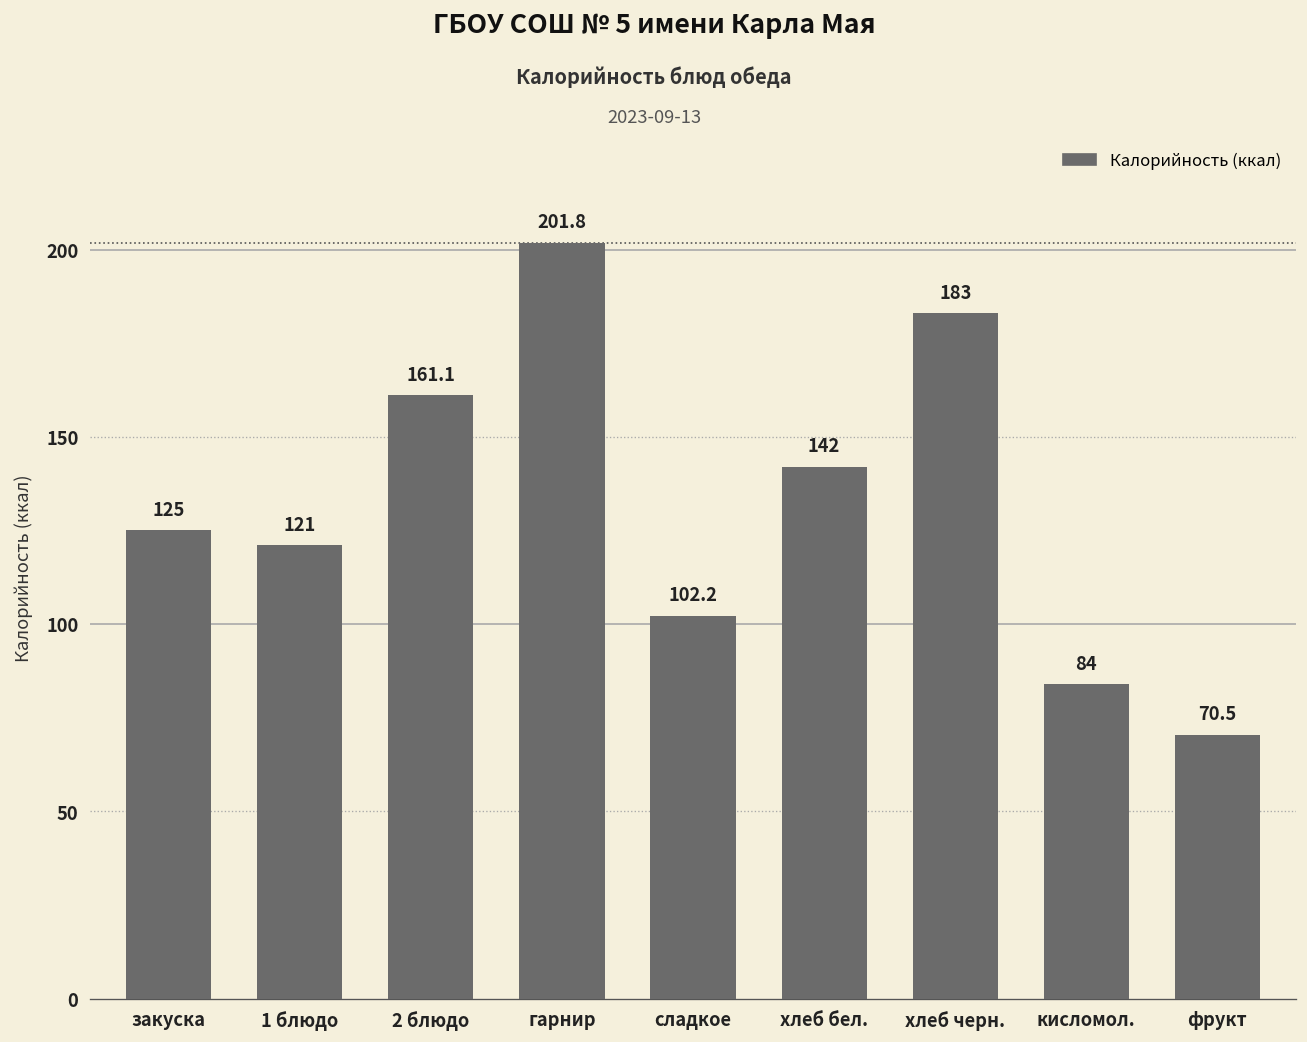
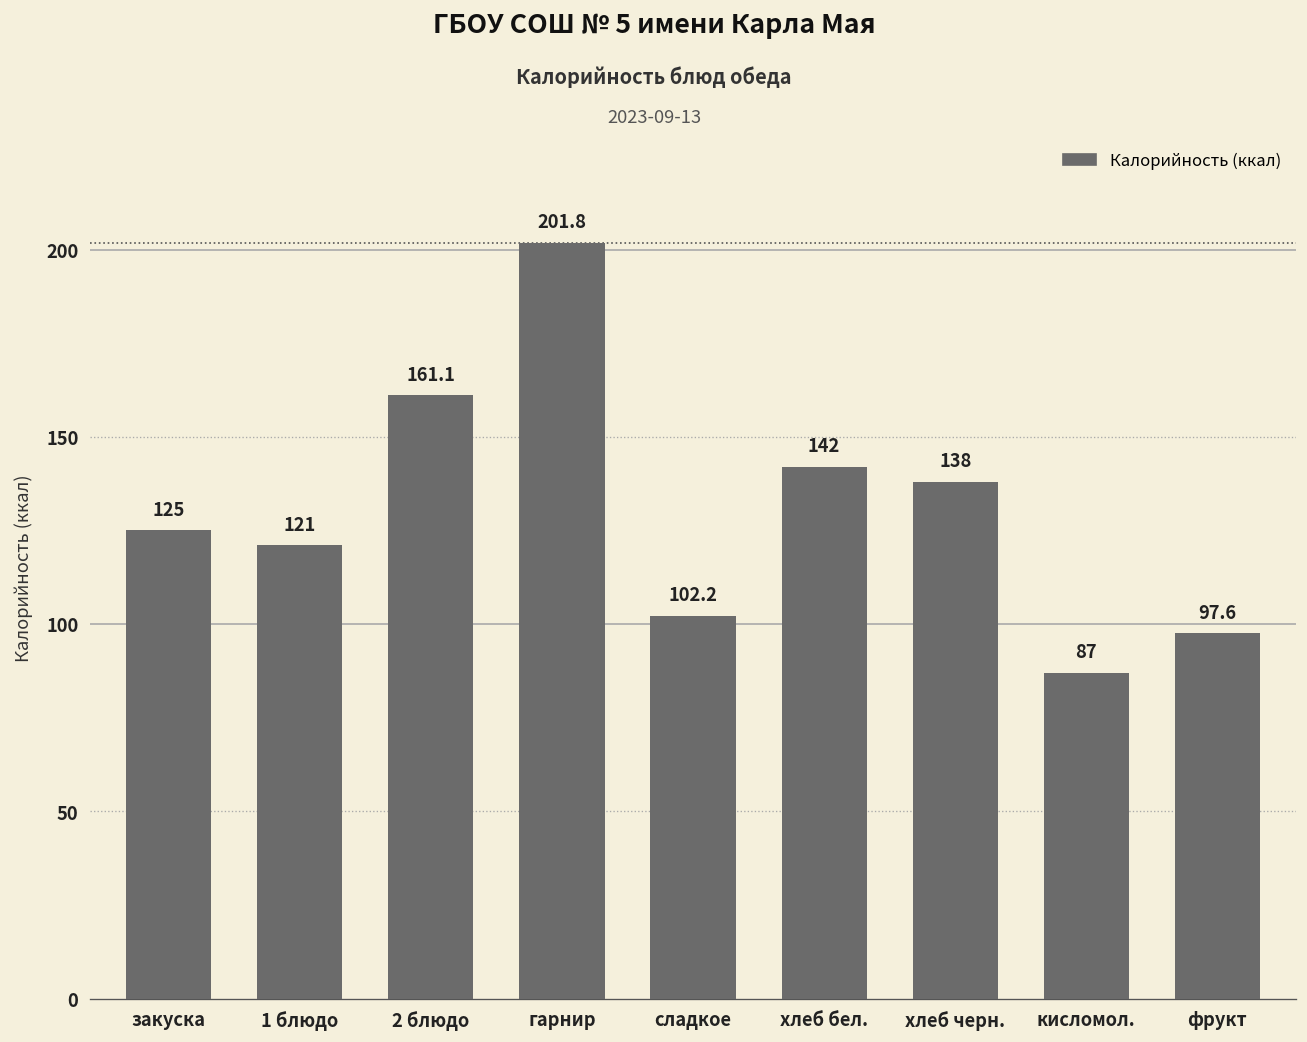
хлеб черн.: 183 -> 138
кисломол.: 84 -> 87
фрукт: 70.5 -> 97.6
